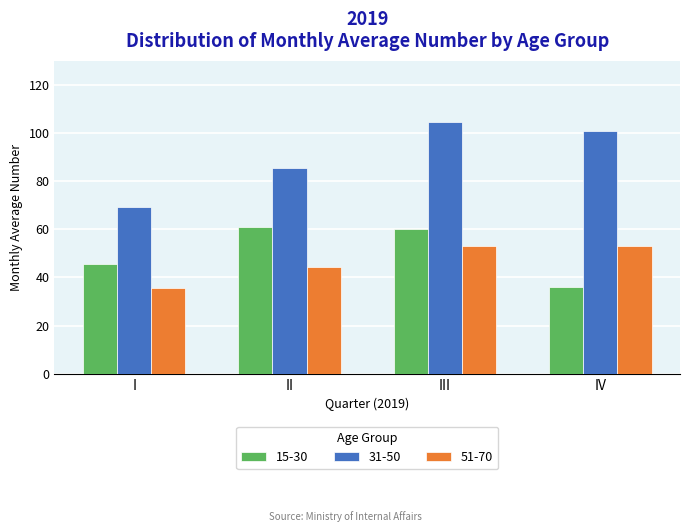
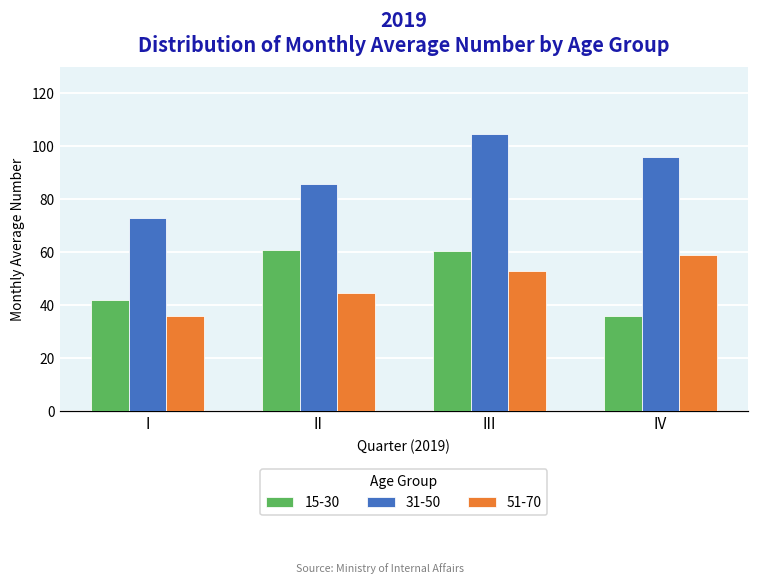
15-30, I: 46 -> 42
31-50, I: 69 -> 73
31-50, IV: 101 -> 96
51-70, IV: 53 -> 59
